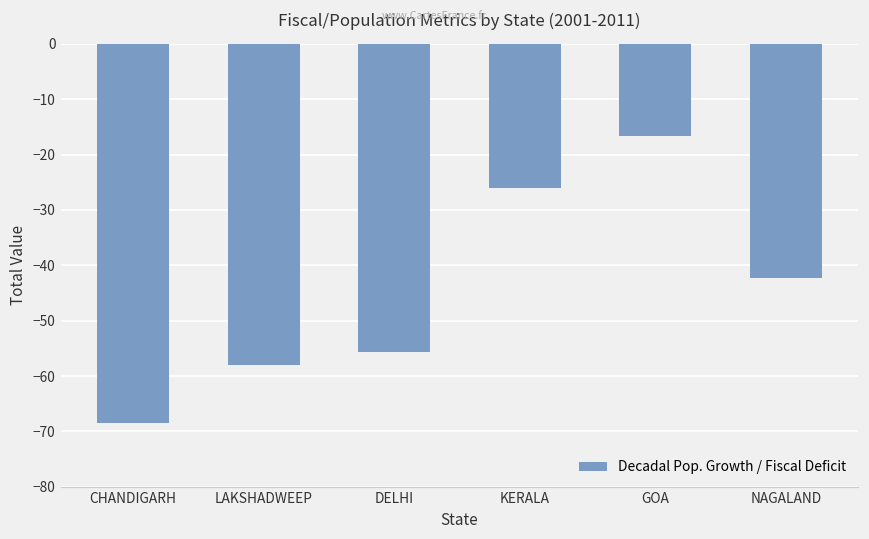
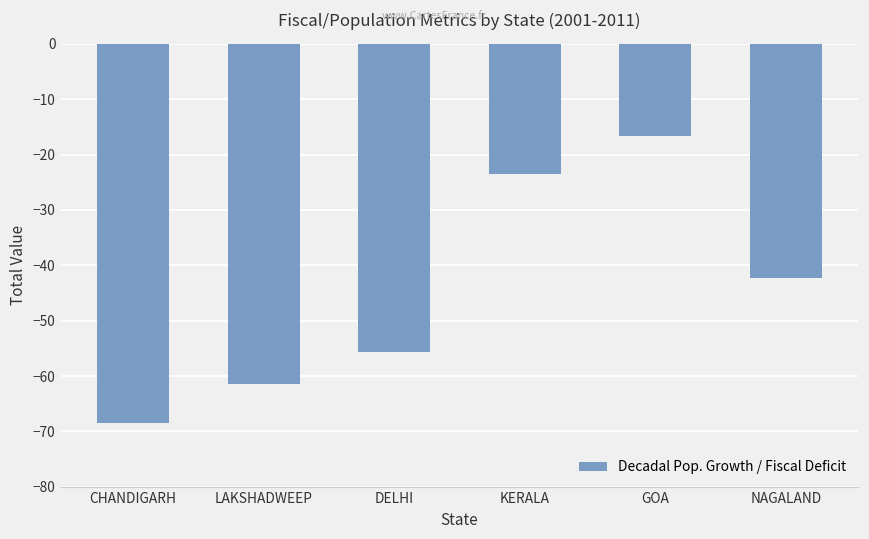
LAKSHADWEEP: -58 -> -61
KERALA: -26 -> -24
